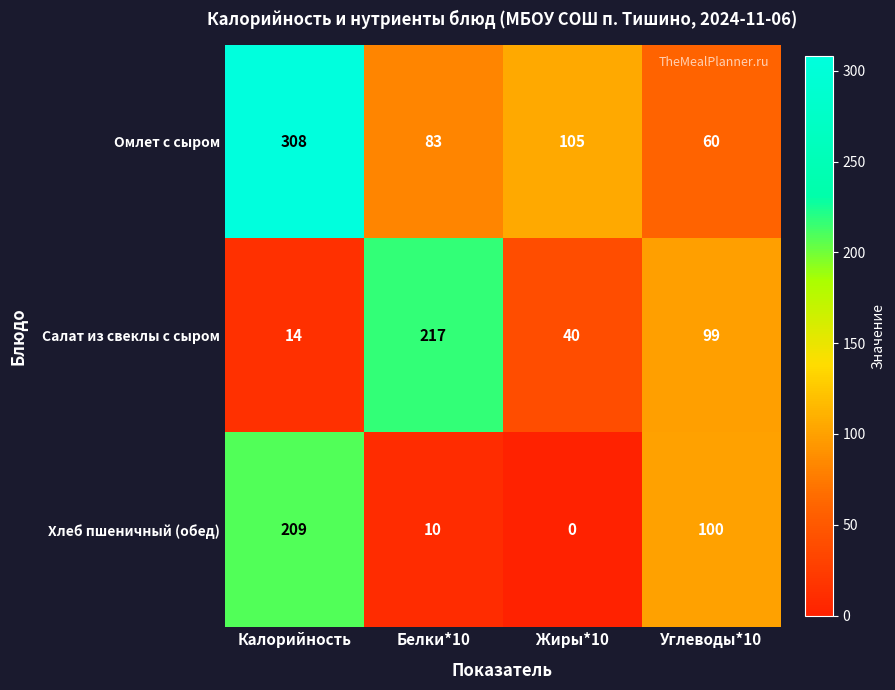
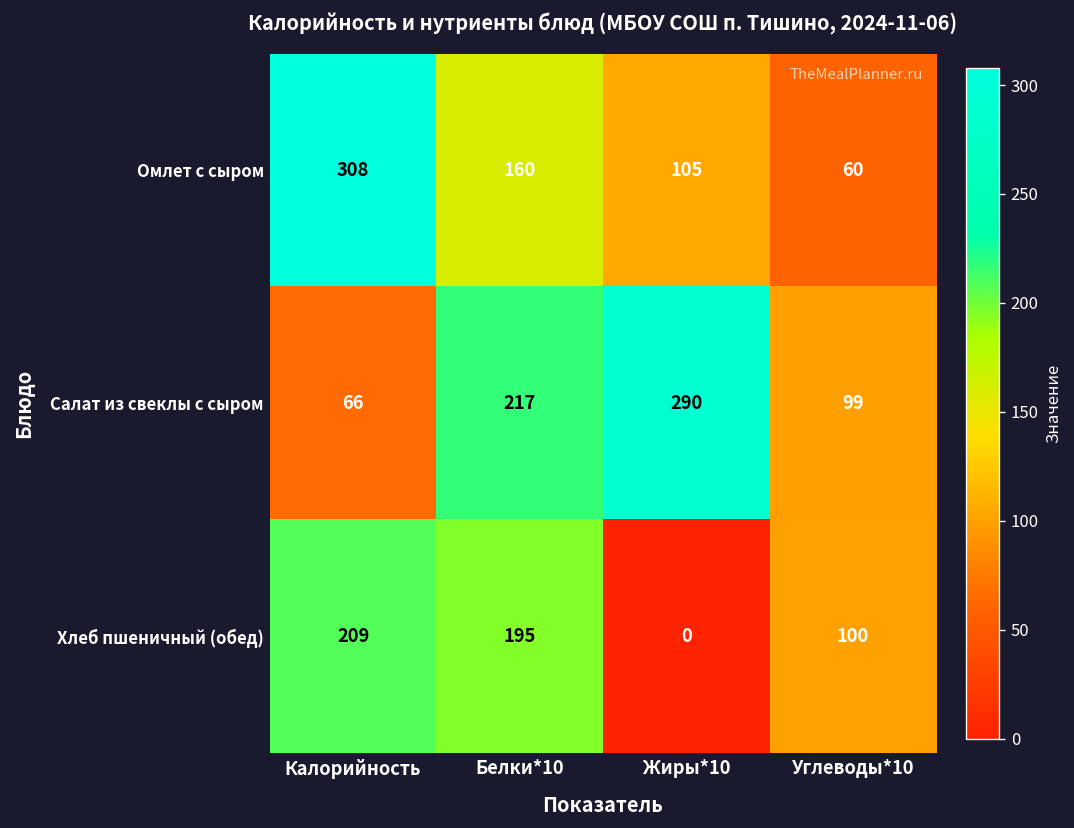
Омлет с сыром, Белки*10: 83 -> 160
Салат из свеклы с сыром, Калорийность: 14 -> 66
Салат из свеклы с сыром, Жиры*10: 40 -> 290
Хлеб пшеничный (обед), Белки*10: 10 -> 195
